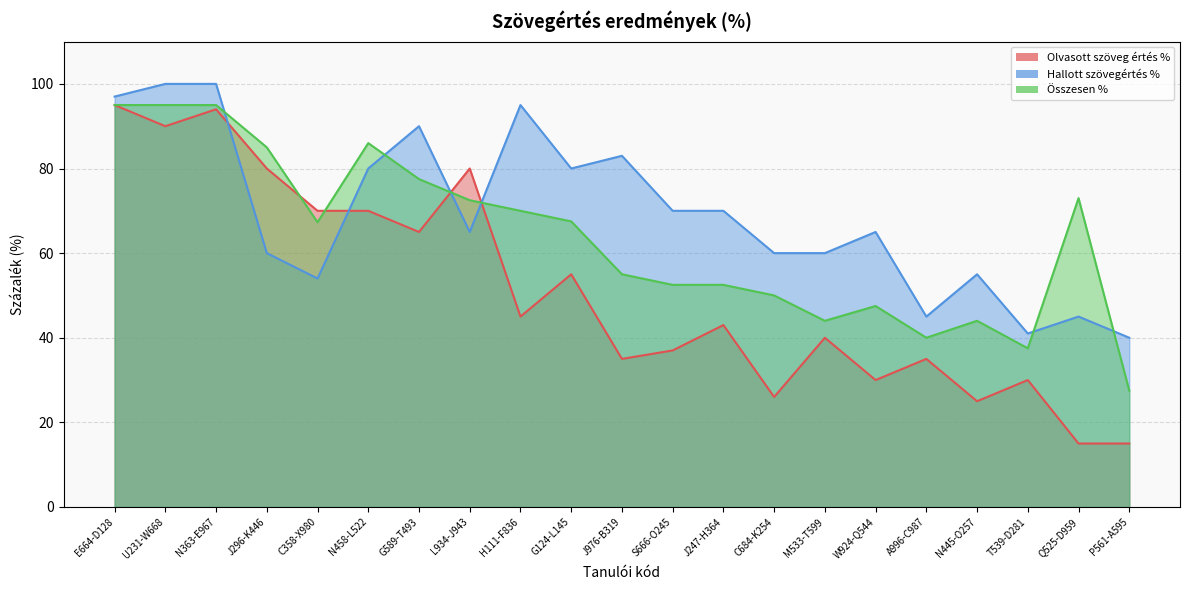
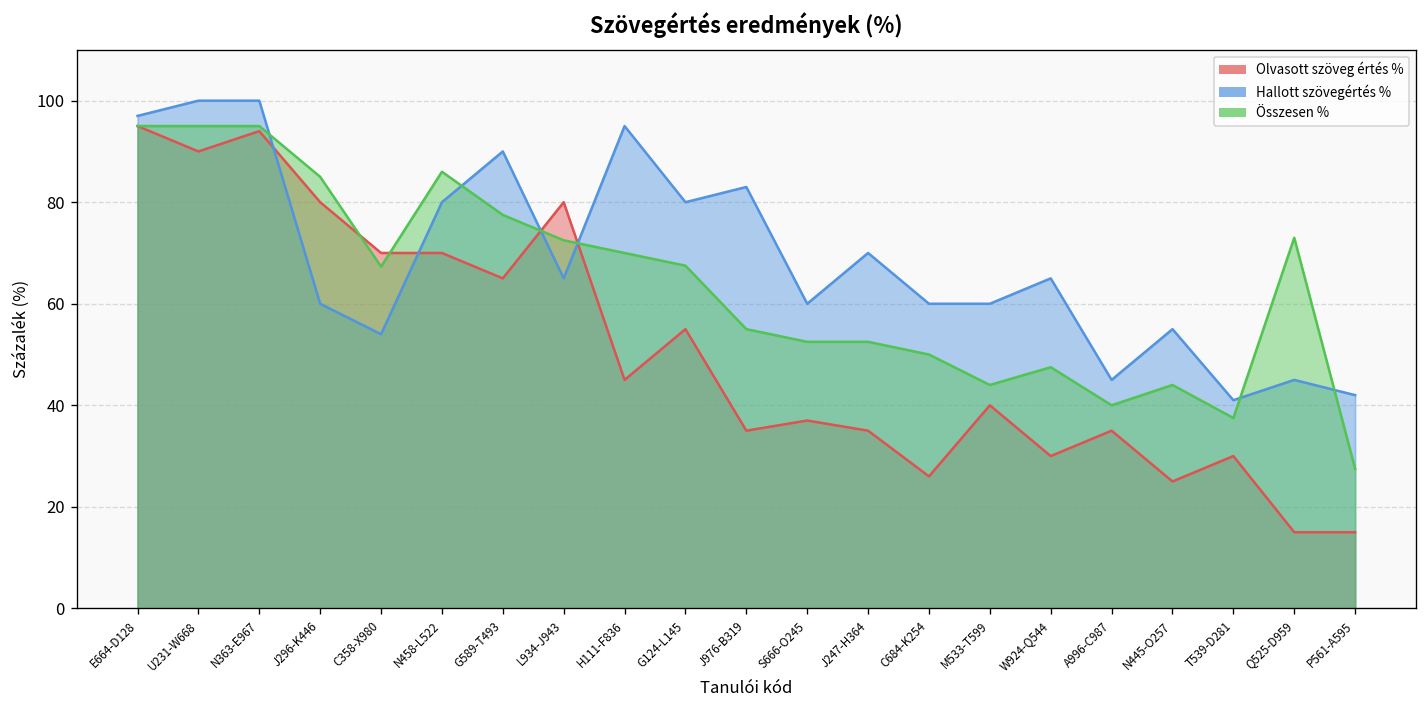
Hallott szövegértés %, S666-O245: 70 -> 60
Olvasott szöveg értés %, J247-H364: 43 -> 35
Hallott szövegértés %, P561-A595: 40 -> 42
